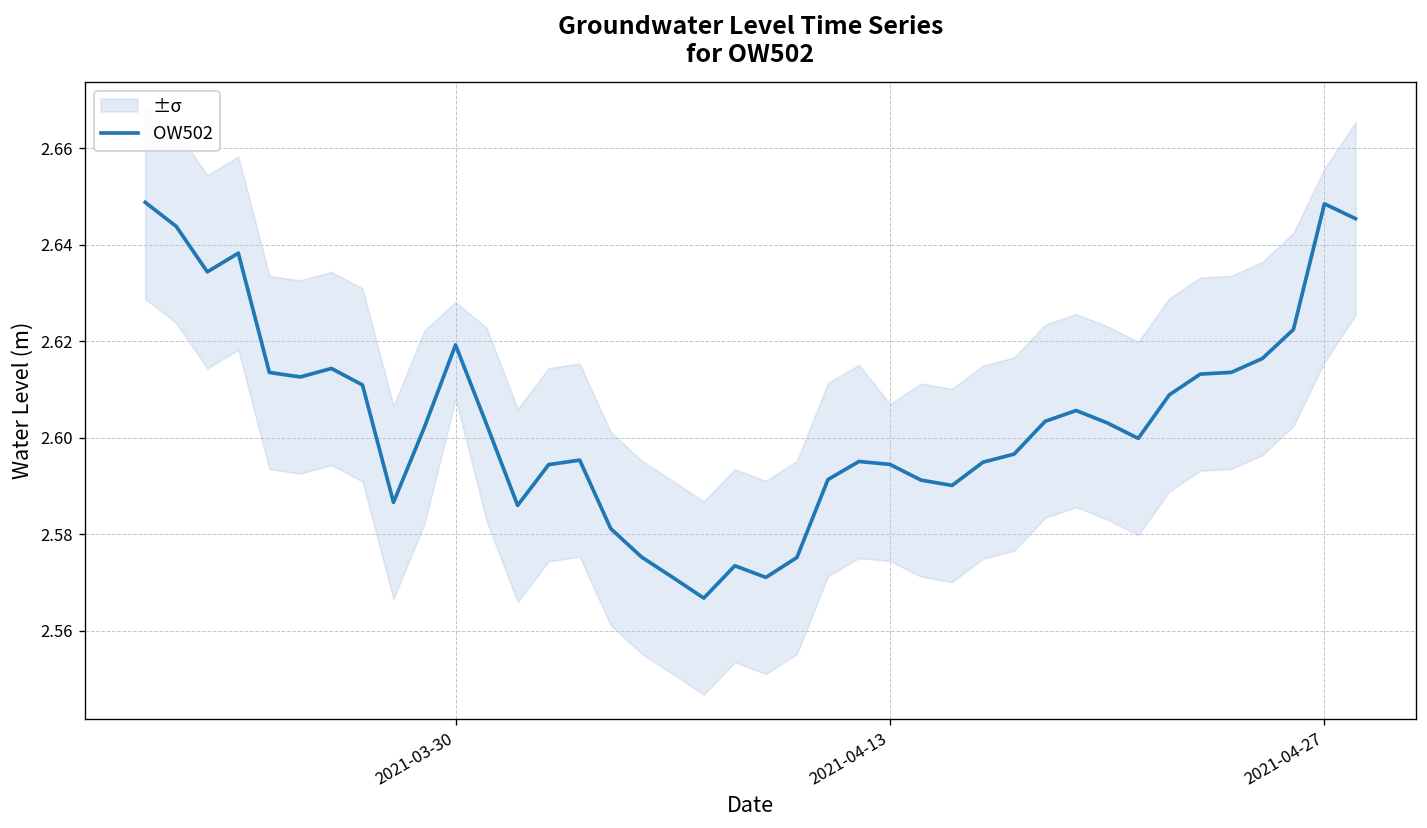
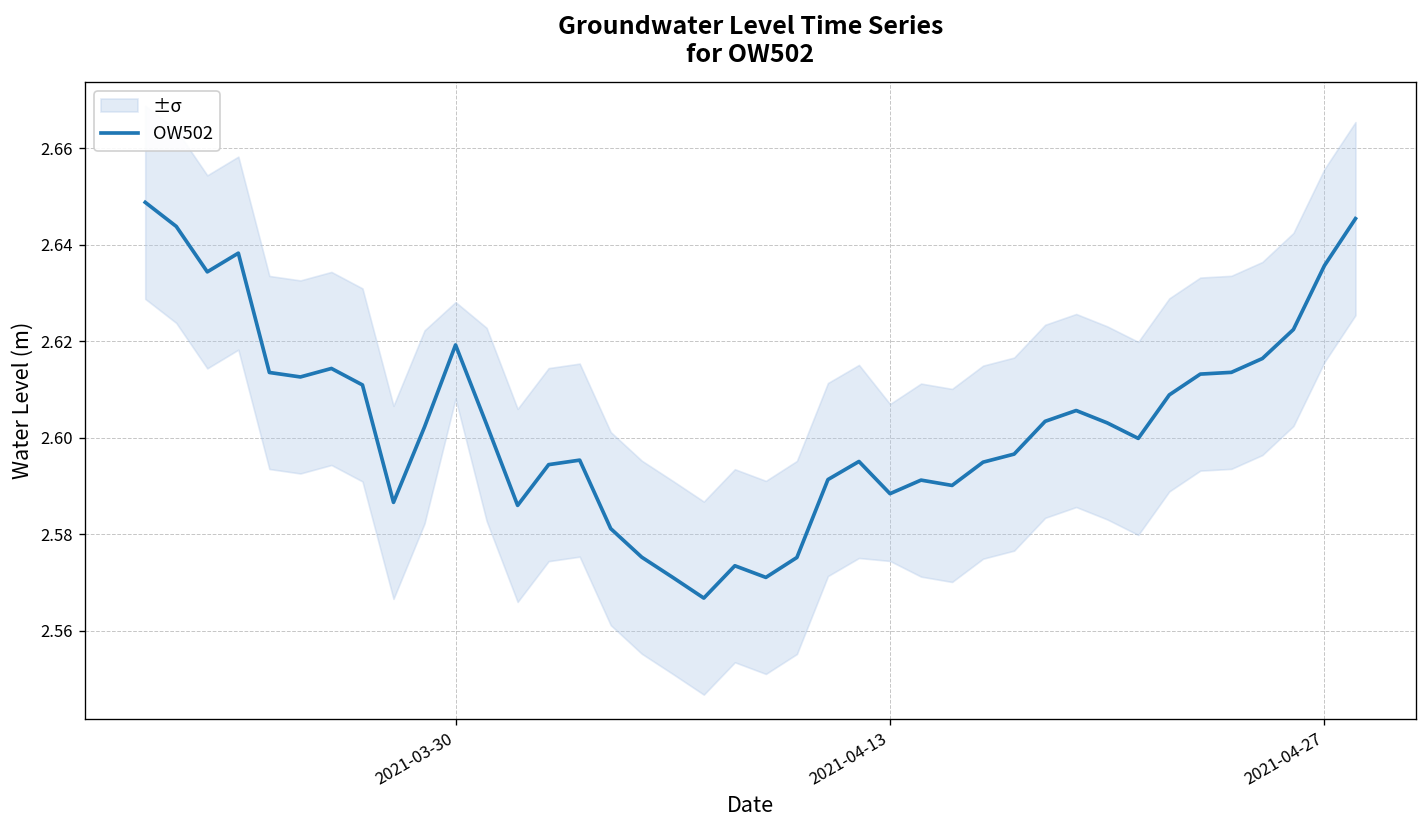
OW502, 2021-04-13: 2.594 -> 2.588
OW502, 2021-04-27: 2.648 -> 2.636
